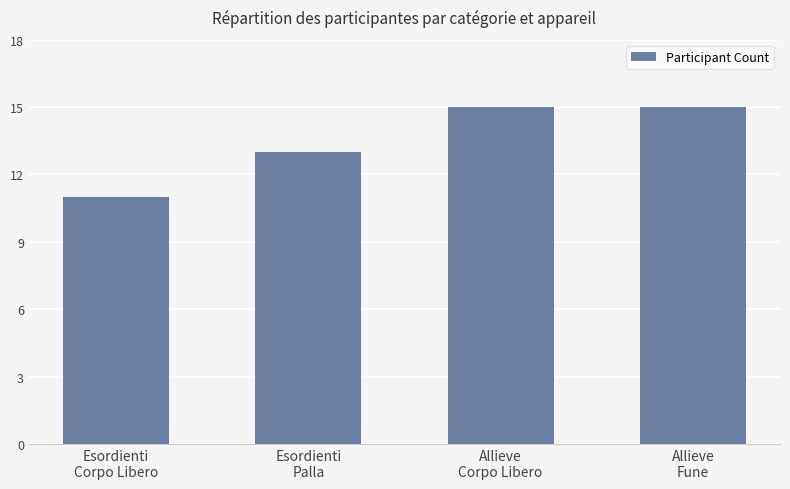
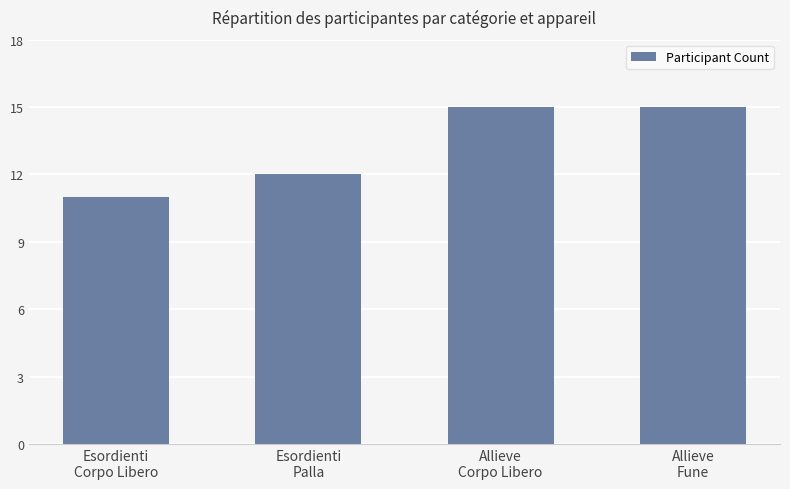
Esordienti Palla: 13 -> 12
